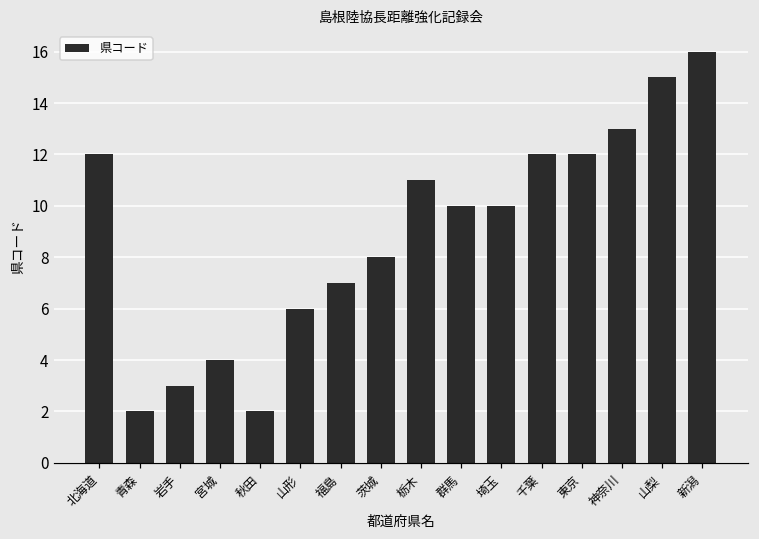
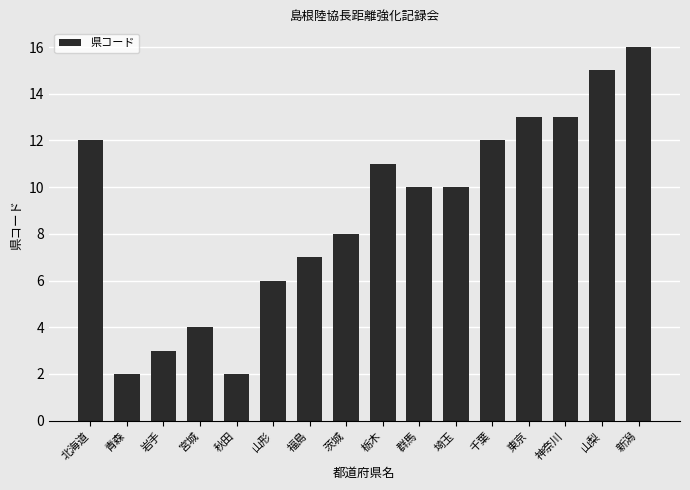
東京: 12 -> 13
